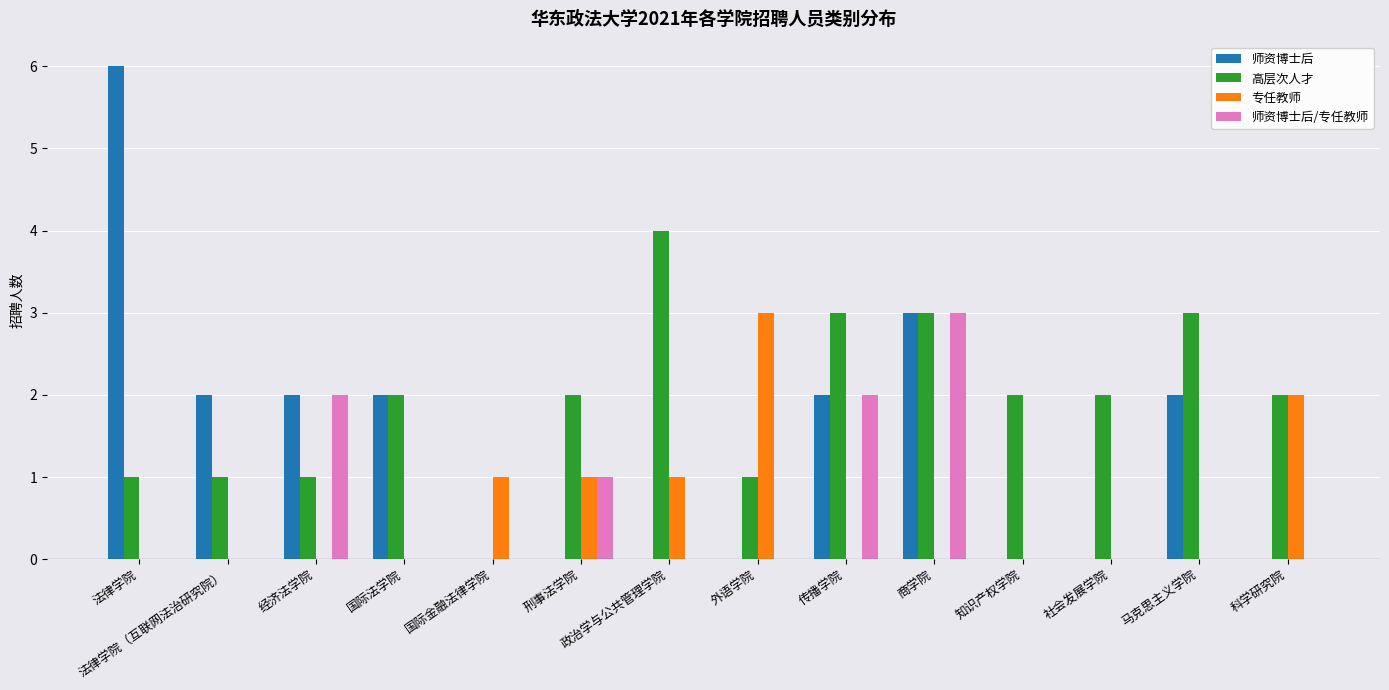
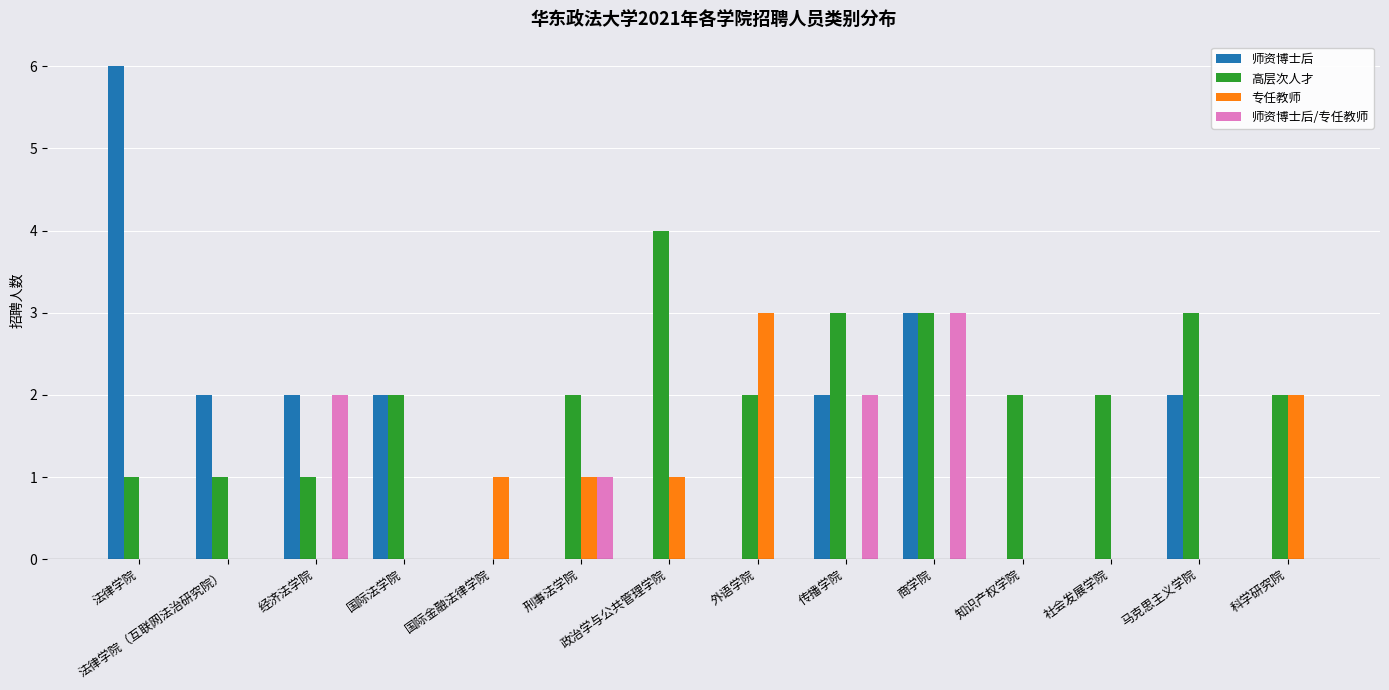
高层次人才, 外语学院: 1 -> 2
